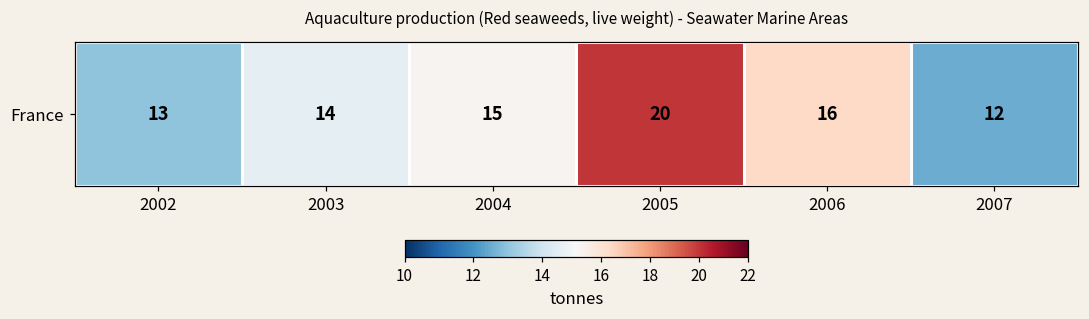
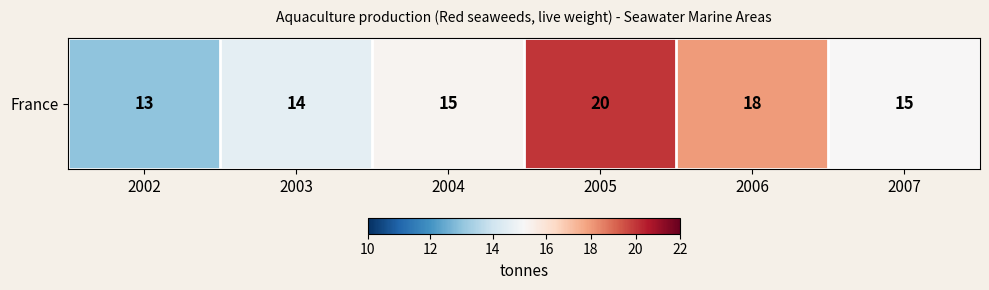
France, 2006: 16 -> 18
France, 2007: 12 -> 15
